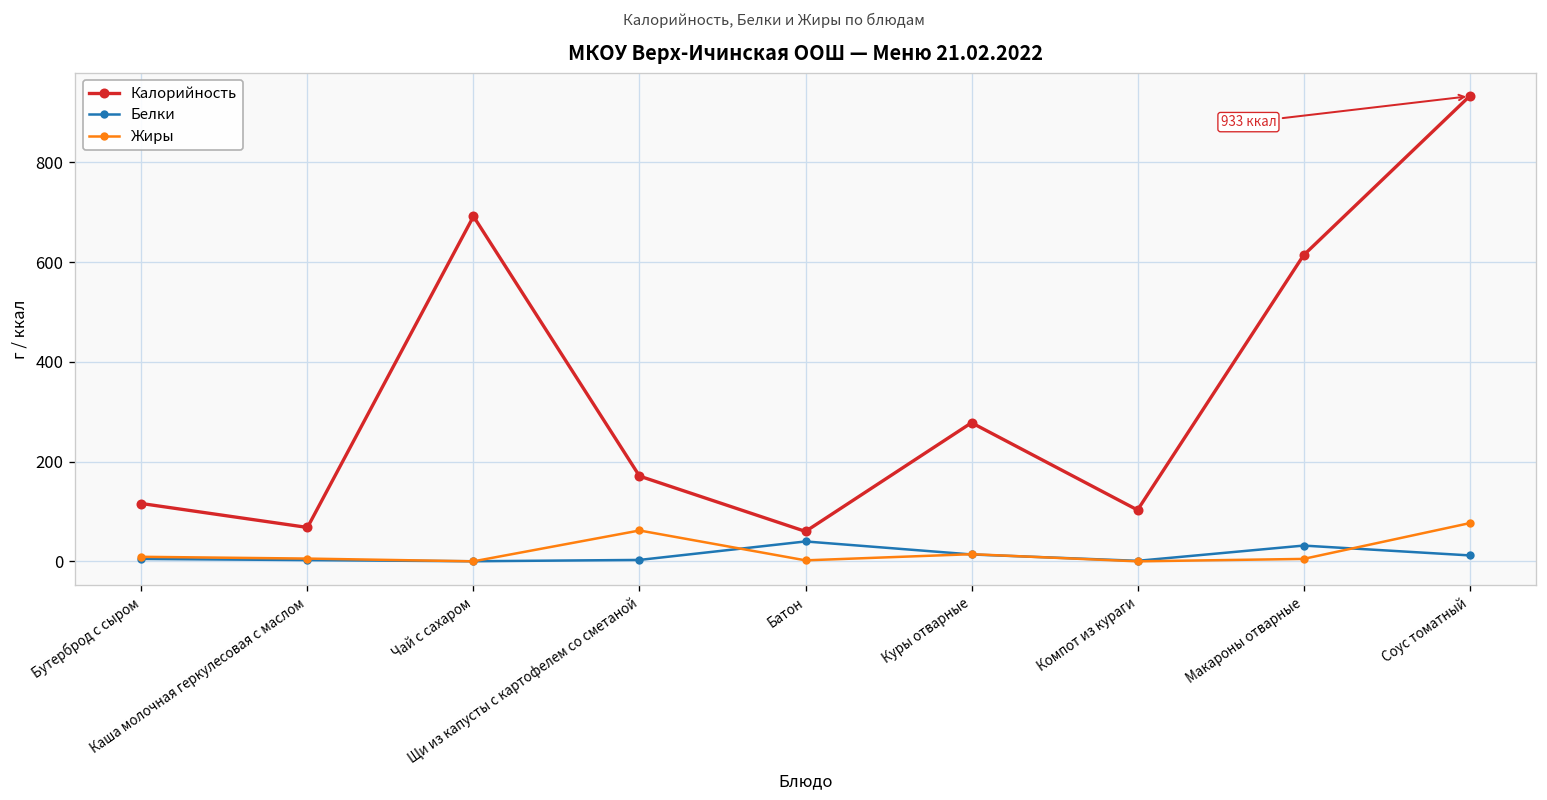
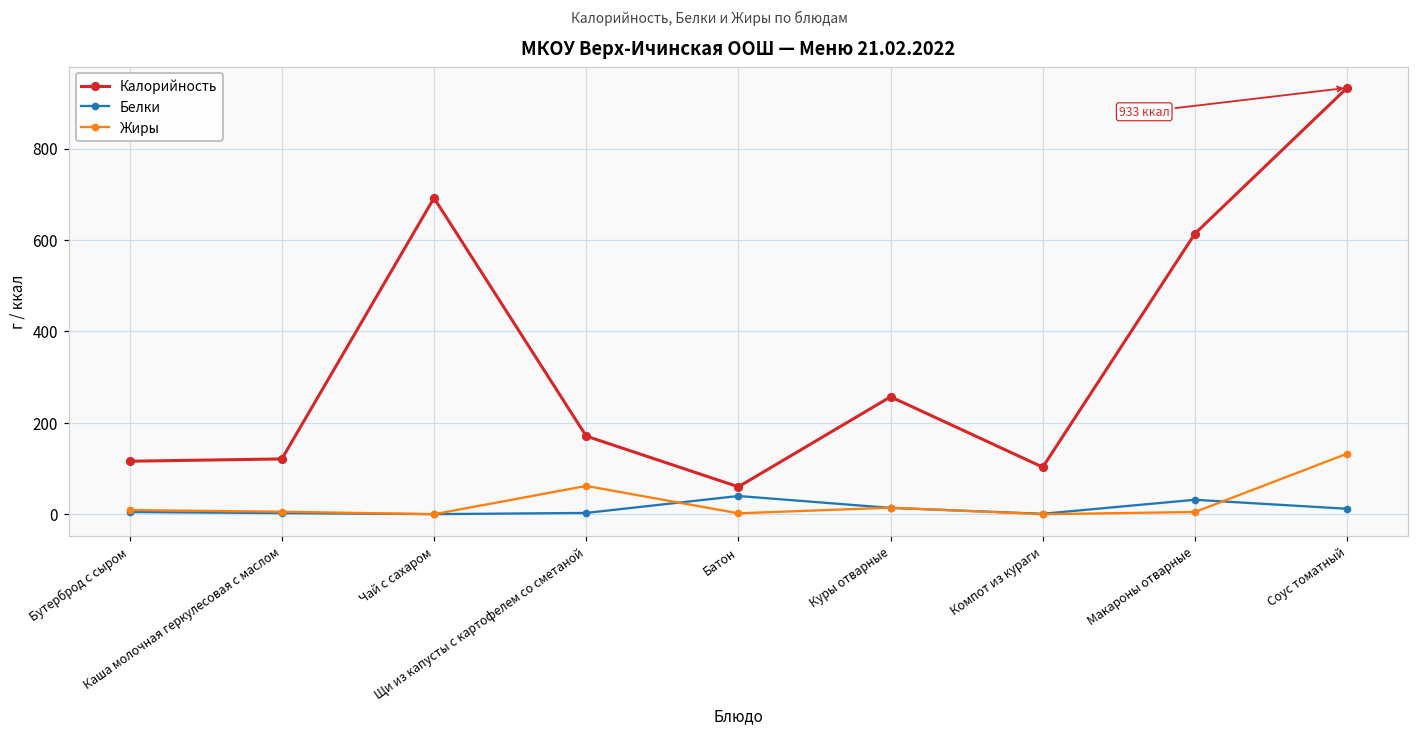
Калорийность, Каша молочная геркулесовая с маслом: 70 -> 120
Калорийность, Куры отварные: 280 -> 260
Жиры, Соус томатный: 80 -> 130
